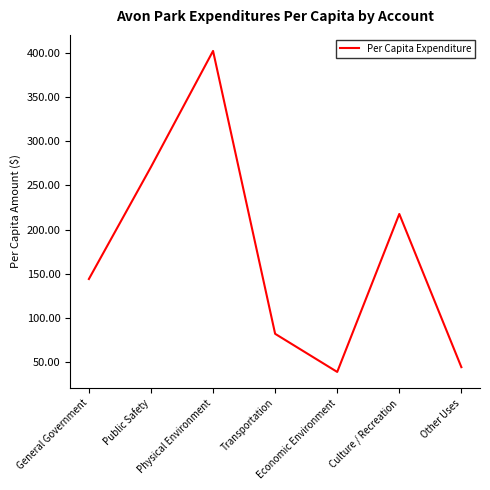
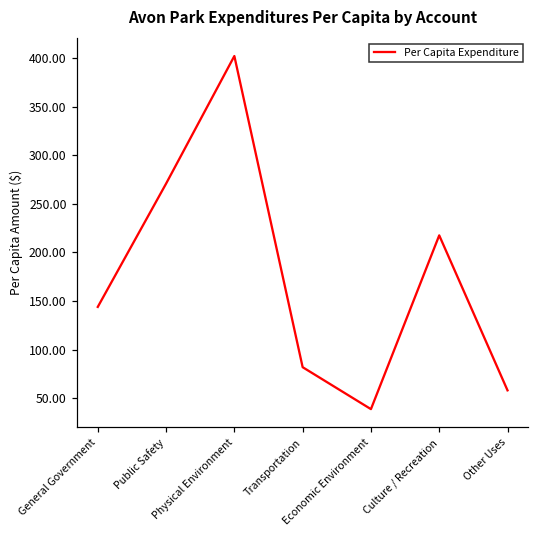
Other Uses: 40 -> 60
